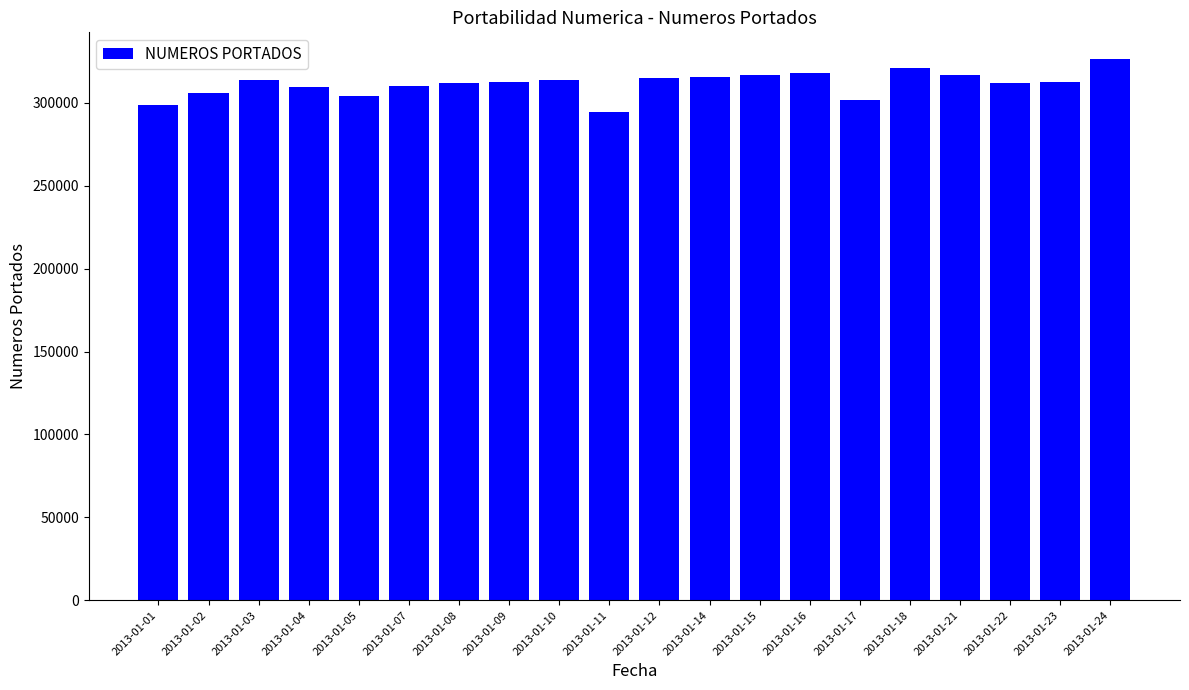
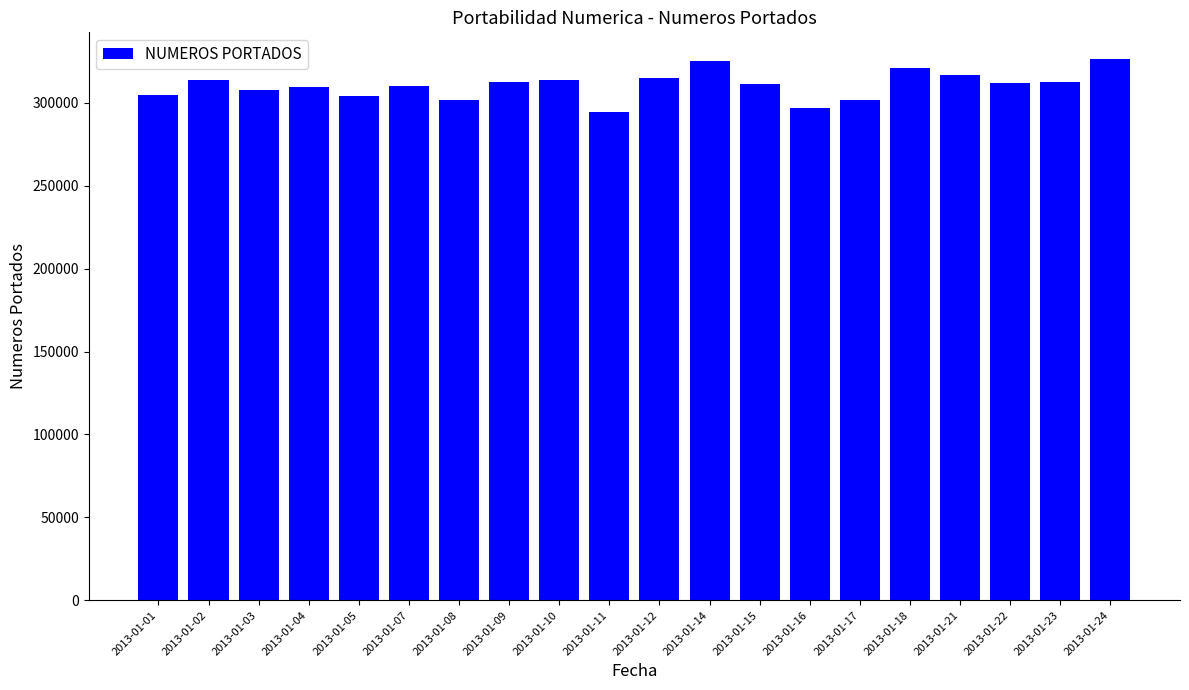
2013-01-01: 299000 -> 305000
2013-01-02: 306000 -> 314000
2013-01-03: 314000 -> 308000
2013-01-08: 312000 -> 302000
2013-01-14: 316000 -> 325000
2013-01-15: 317000 -> 312000
2013-01-16: 318000 -> 297000
